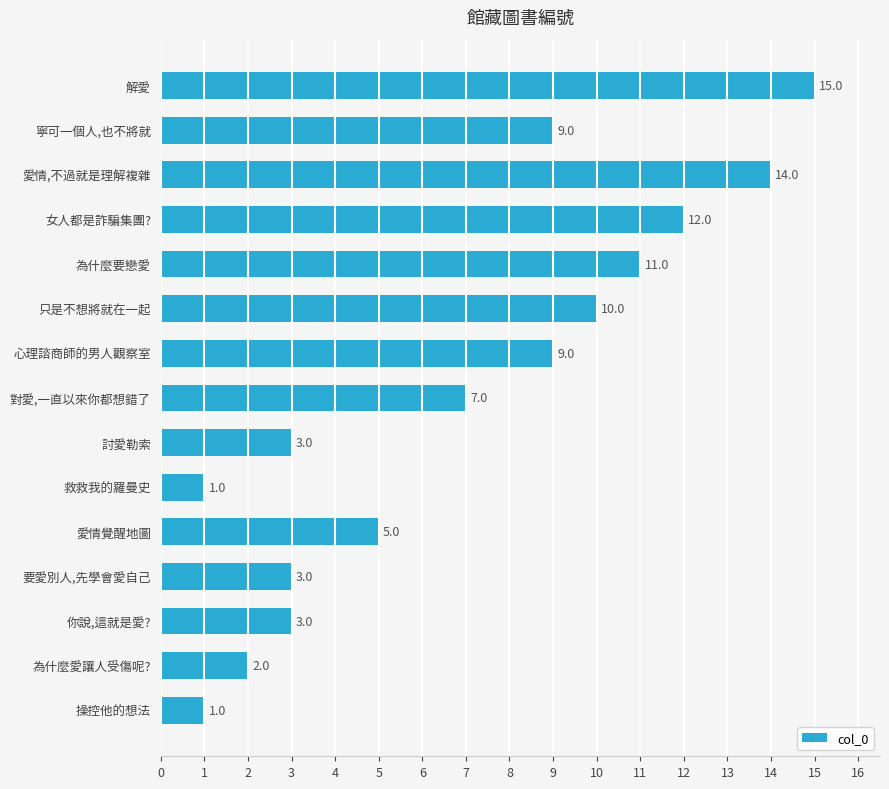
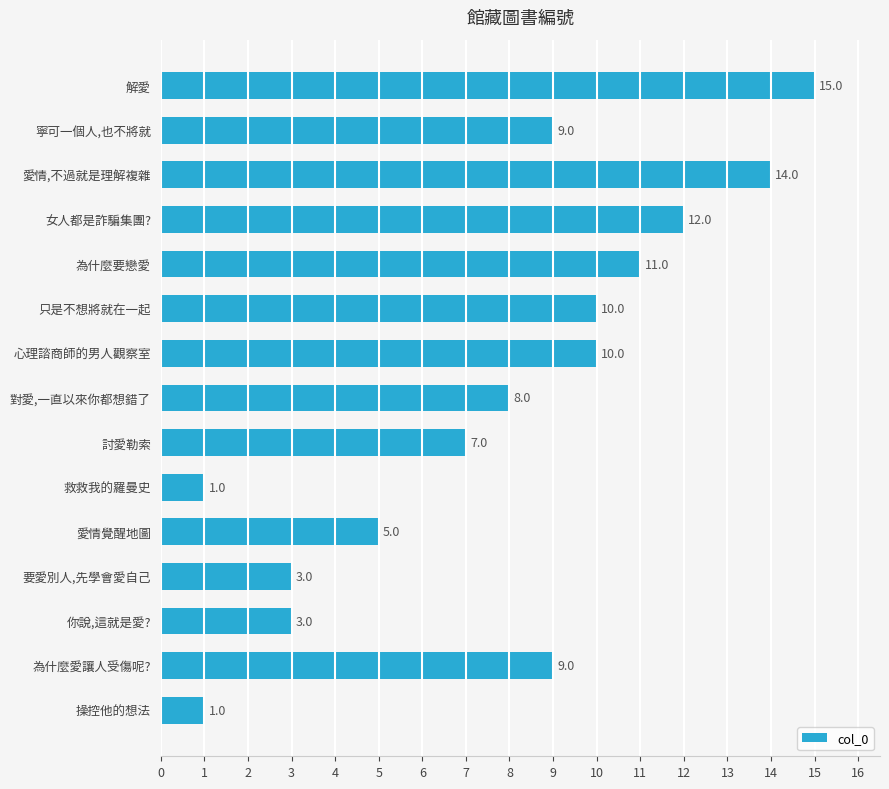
心理諮商師的男人觀察室: 9.0 -> 10.0
對愛,一直以來你都想錯了: 7.0 -> 8.0
討愛勒索: 3.0 -> 7.0
為什麼愛讓人受傷呢?: 2.0 -> 9.0
